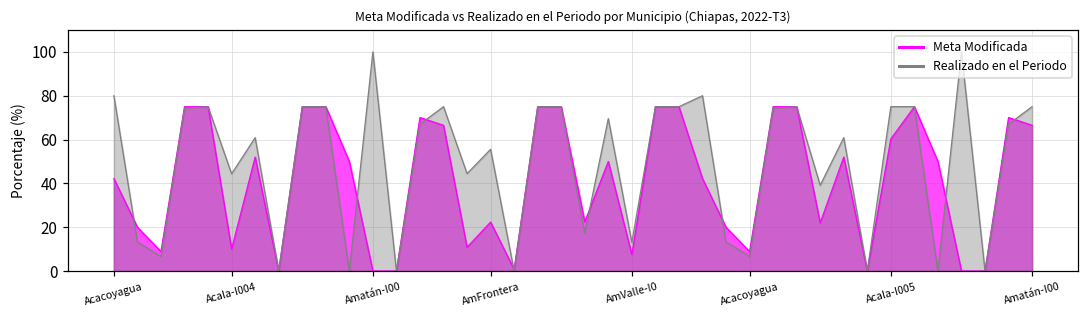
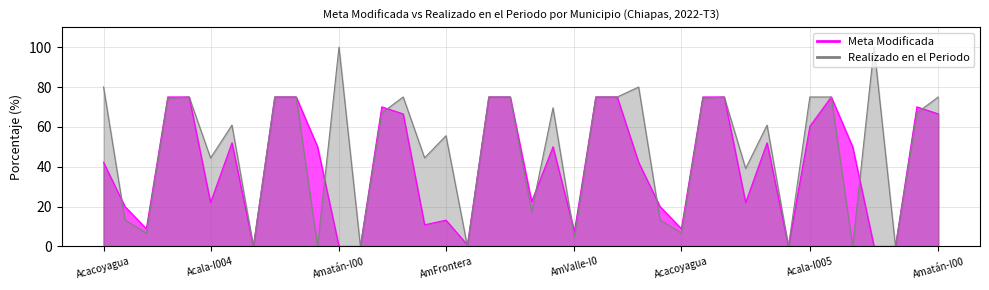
Meta Modificada, Acala-I004: 10 -> 22
Meta Modificada, AmFrontera: 22 -> 13
Realizado en el Periodo, AmValle-I0: 13 -> 4
